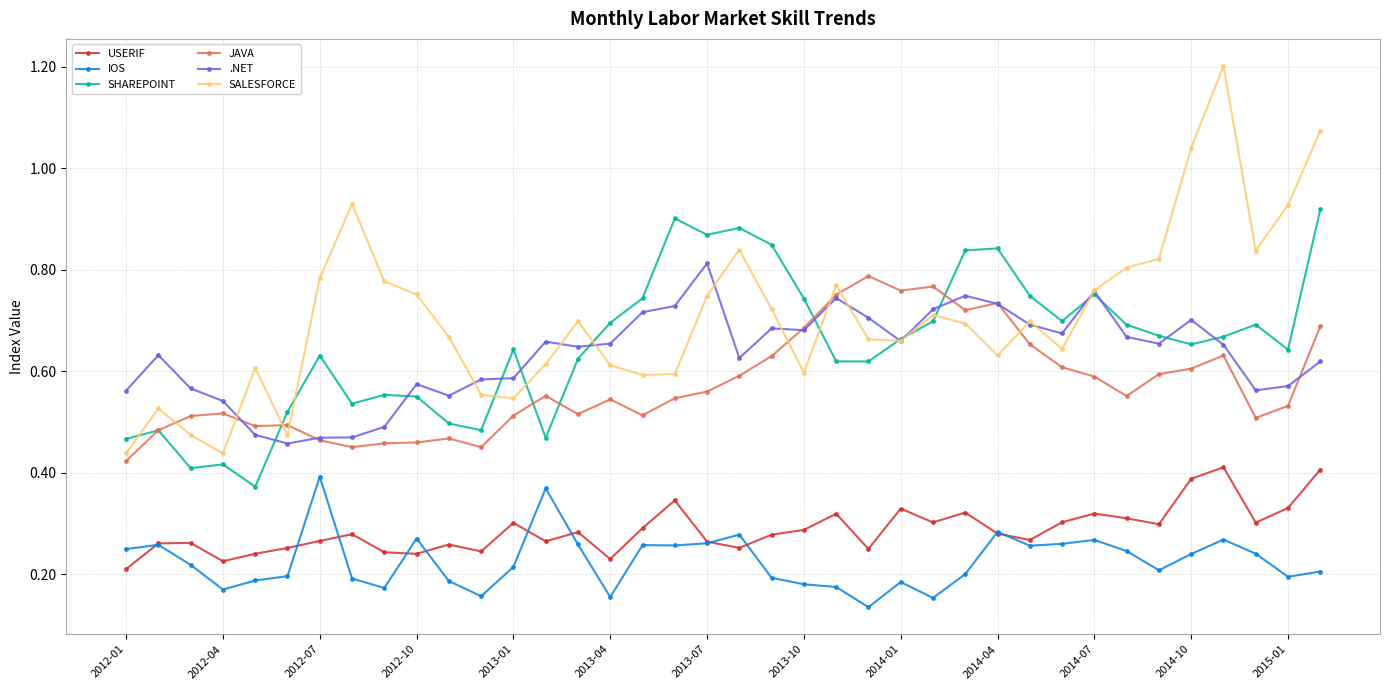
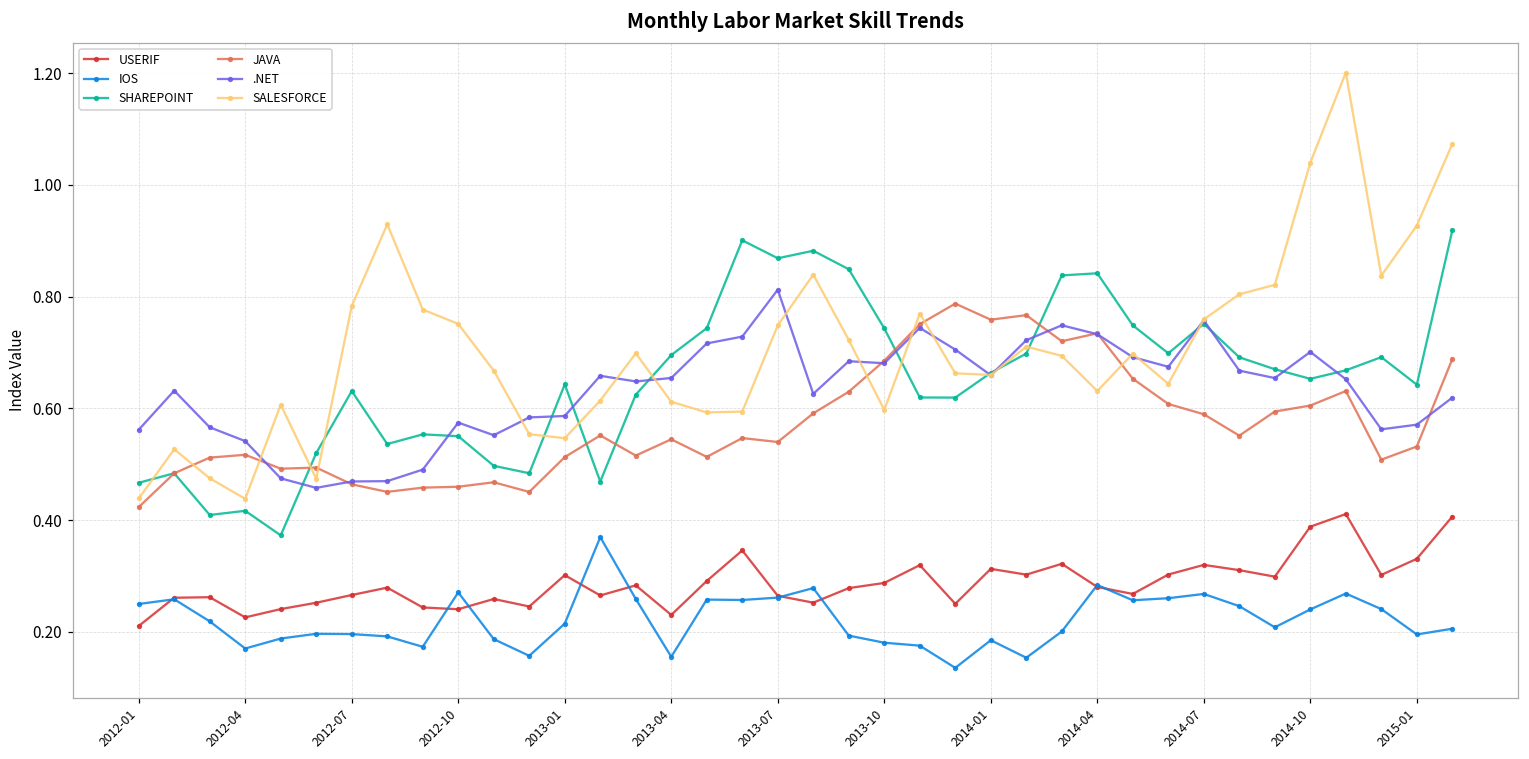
IOS, 2012-07: 0.39 -> 0.20
JAVA, 2013-07: 0.56 -> 0.54
USERIF, 2014-01: 0.33 -> 0.31
